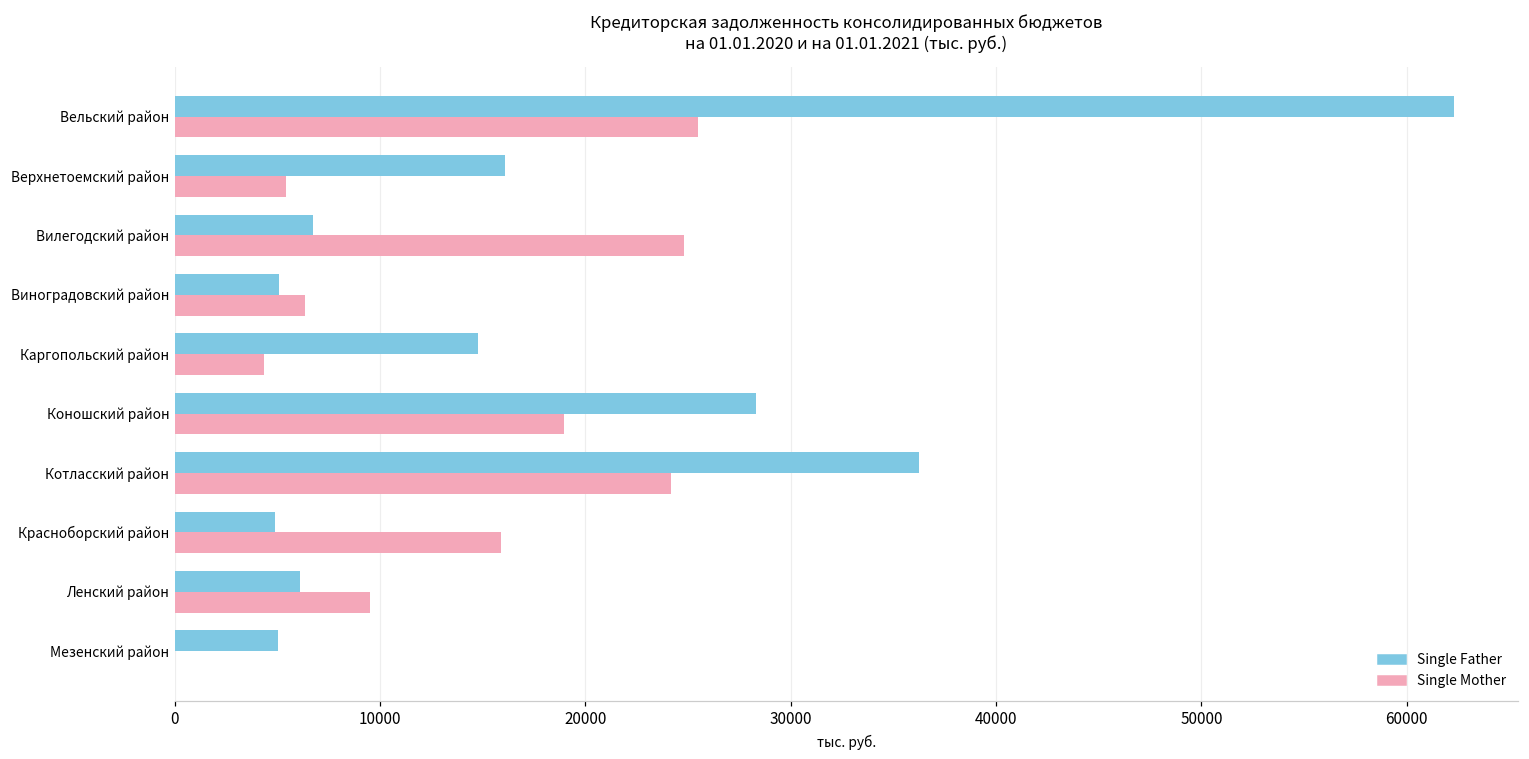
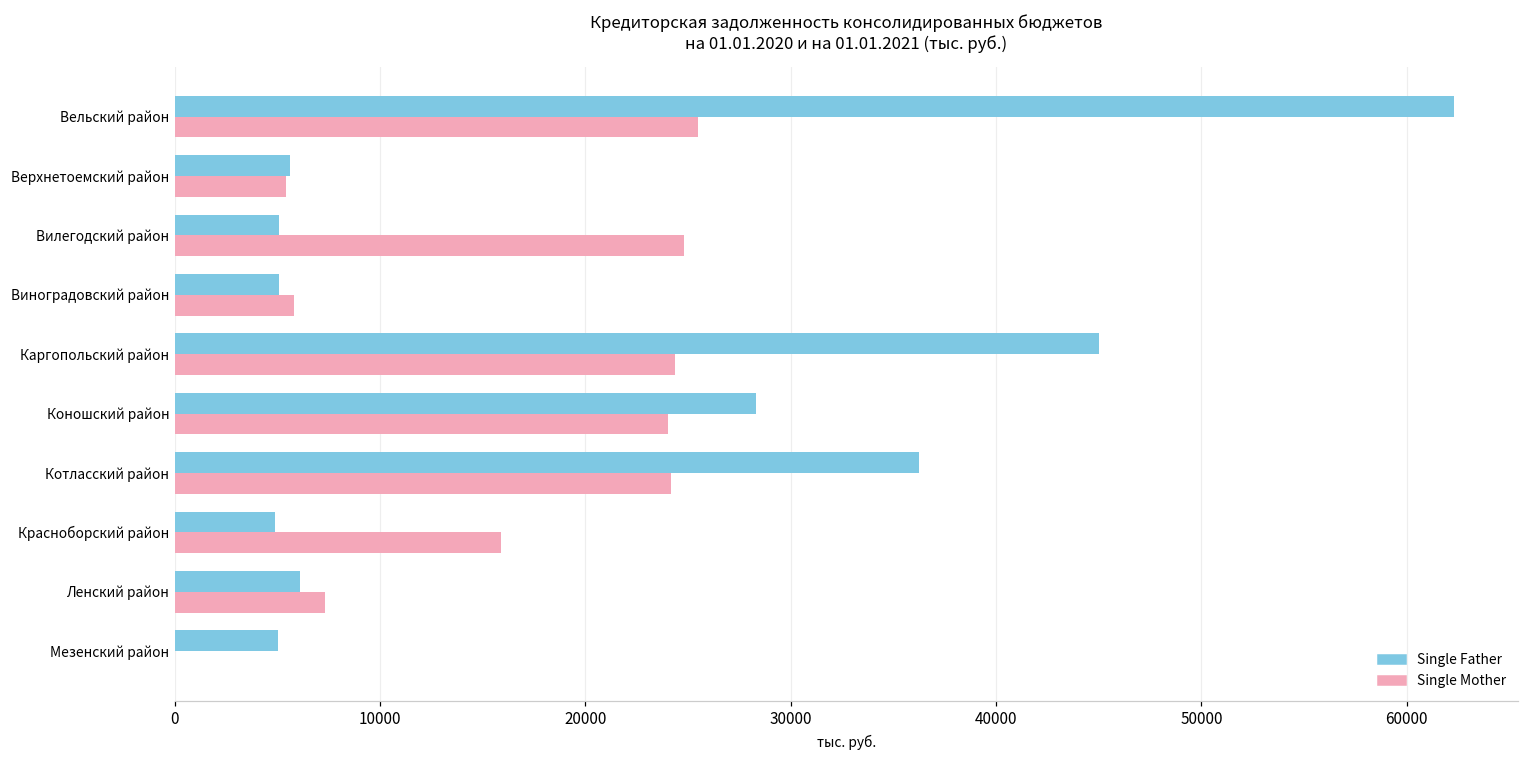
Single Father, Верхнетоемский район: 16100 -> 5600
Single Father, Вилегодский район: 6800 -> 5100
Single Mother, Виноградовский район: 6300 -> 5800
Single Father, Каргопольский район: 14800 -> 45000
Single Mother, Каргопольский район: 4400 -> 24400
Single Mother, Коношский район: 19000 -> 24000
Single Mother, Ленский район: 9500 -> 7300
